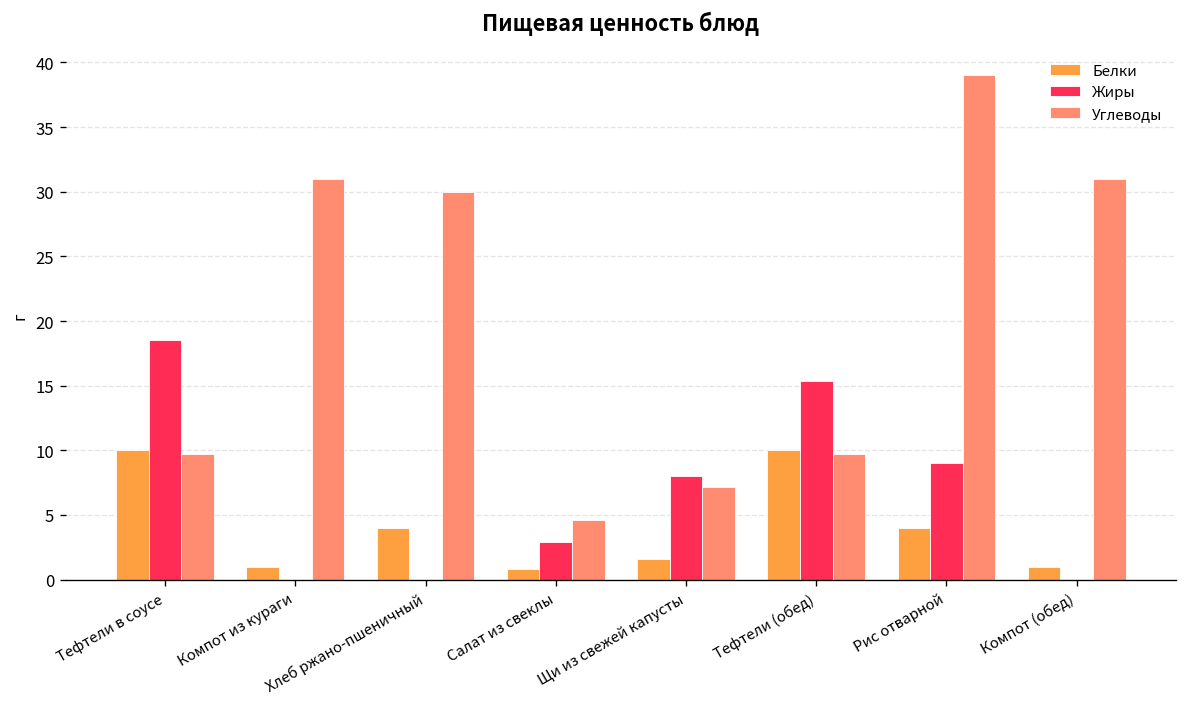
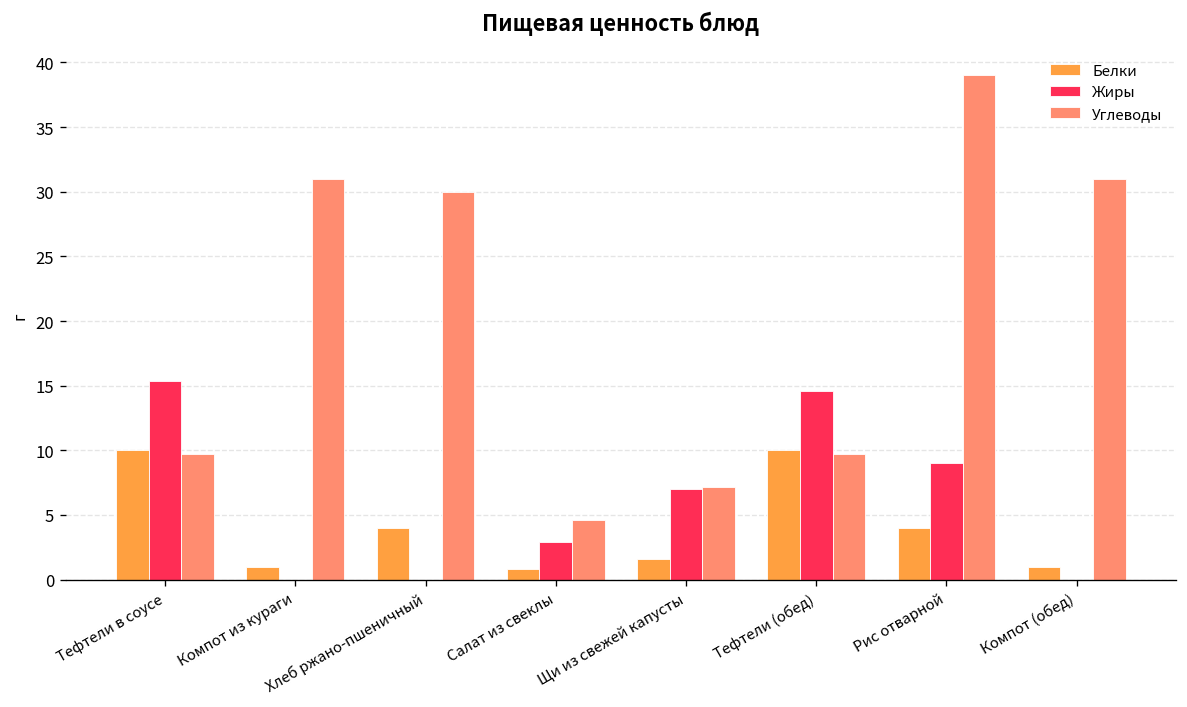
Жиры, Тефтели в соусе: 18.5 -> 15.4
Жиры, Щи из свежей капусты: 8 -> 7
Жиры, Тефтели (обед): 15.4 -> 14.6
